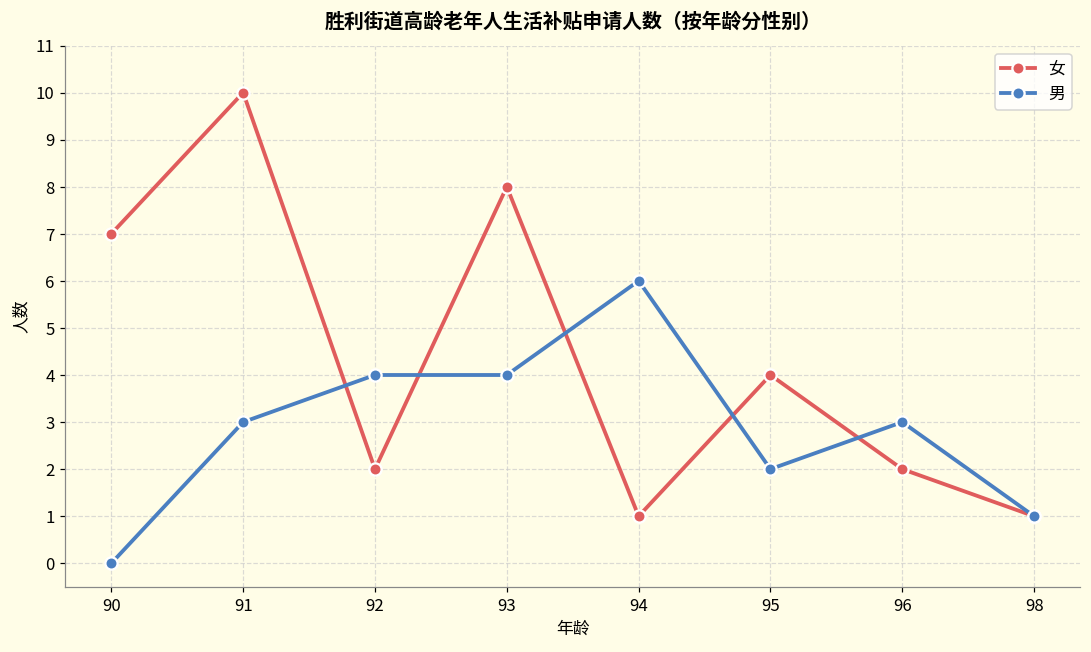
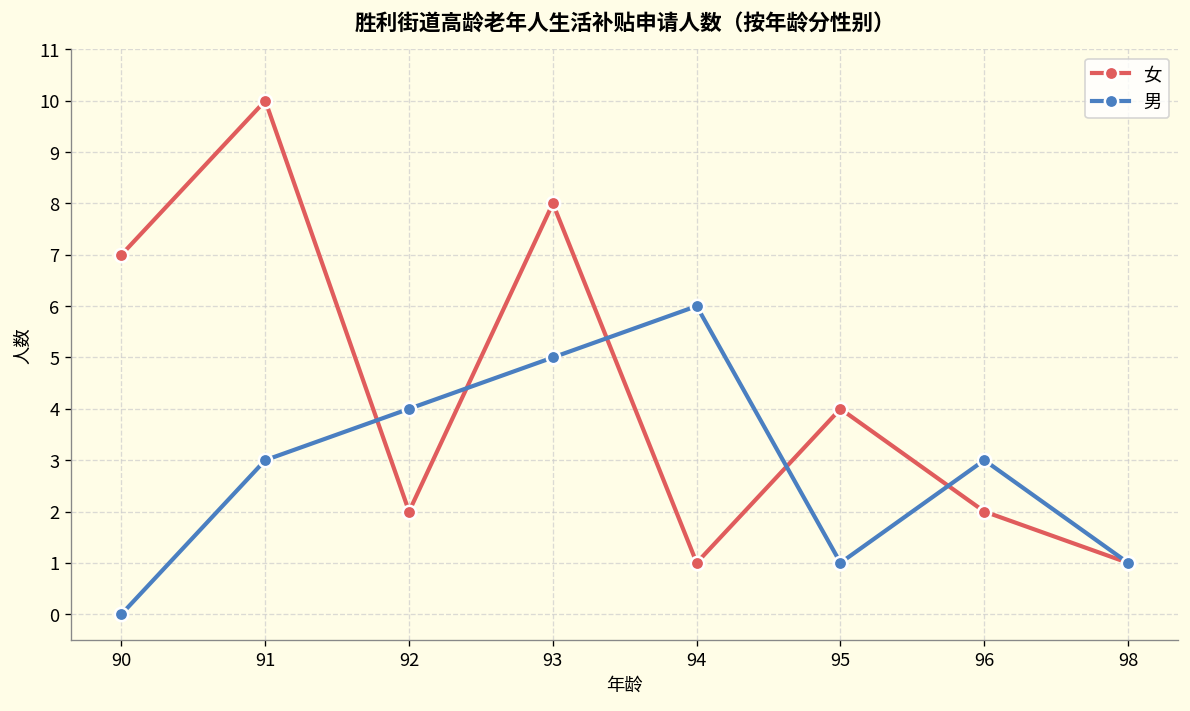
男, 93: 4 -> 5
男, 95: 2 -> 1
